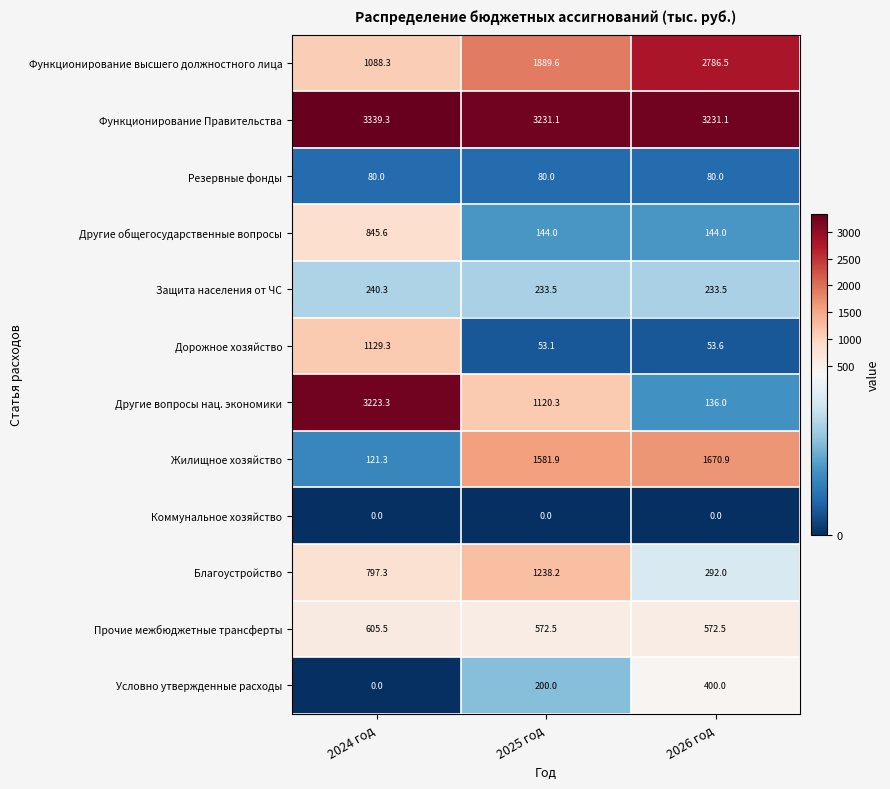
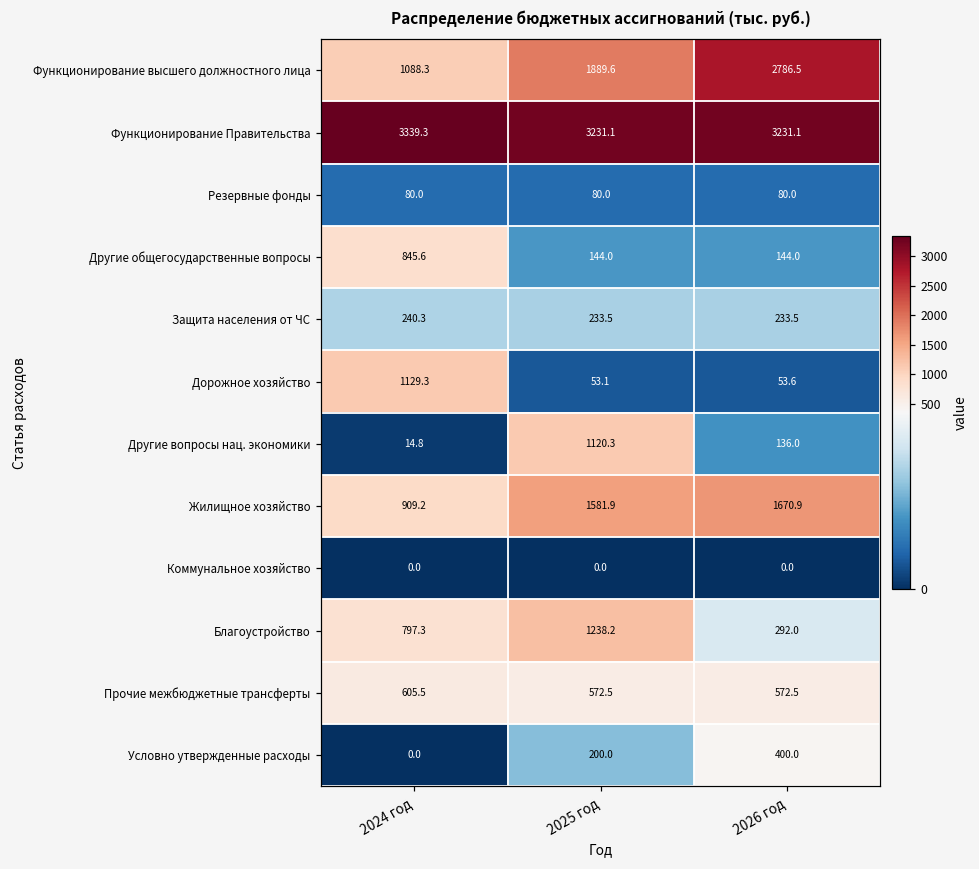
Другие вопросы нац. экономики, 2024 год: 3223.3 -> 14.8
Жилищное хозяйство, 2024 год: 121.3 -> 909.2
